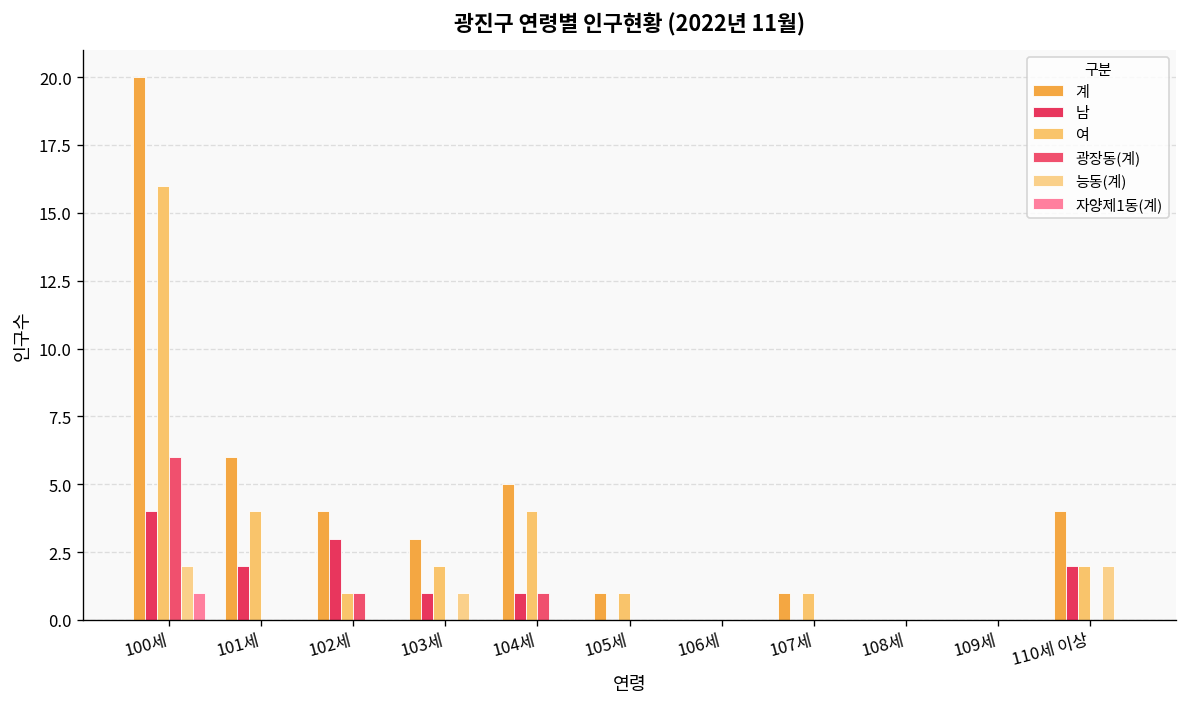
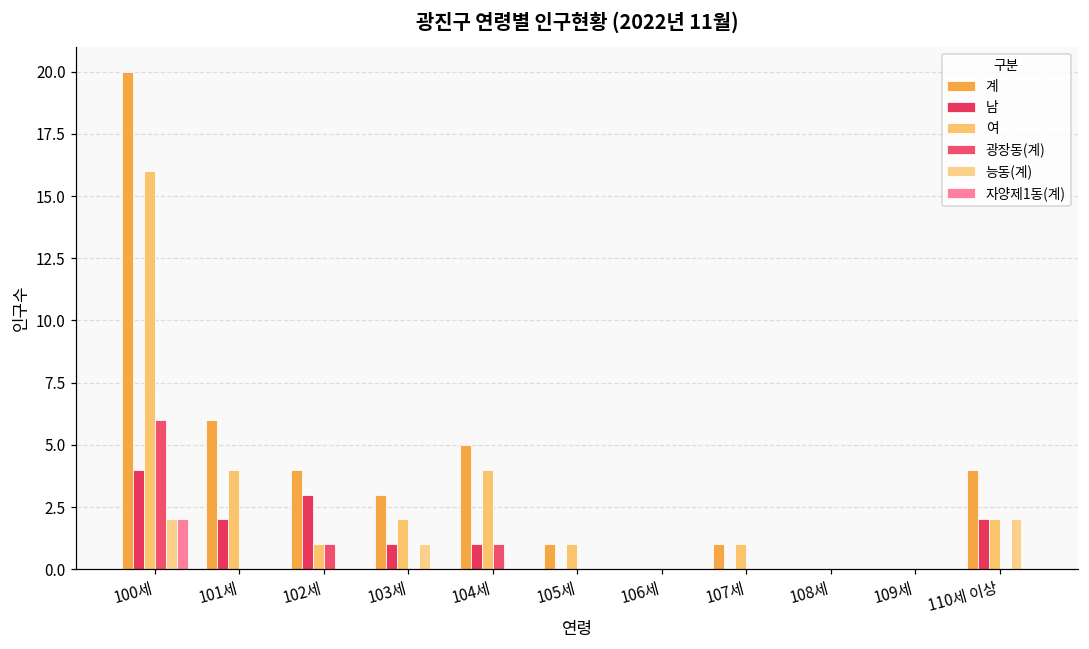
자양제1동(계), 100세: 1 -> 2
